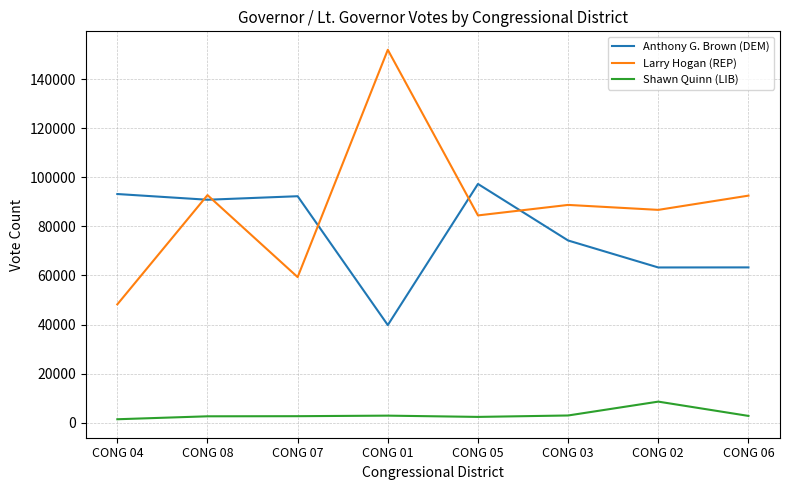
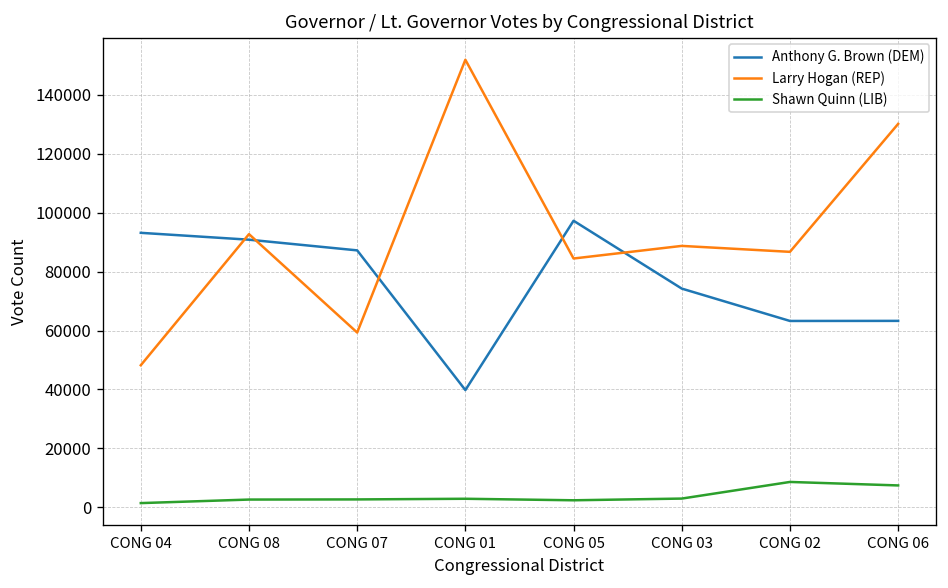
Anthony G. Brown (DEM), CONG 07: 92000 -> 87000
Larry Hogan (REP), CONG 06: 93000 -> 130000
Shawn Quinn (LIB), CONG 06: 3000 -> 7000
